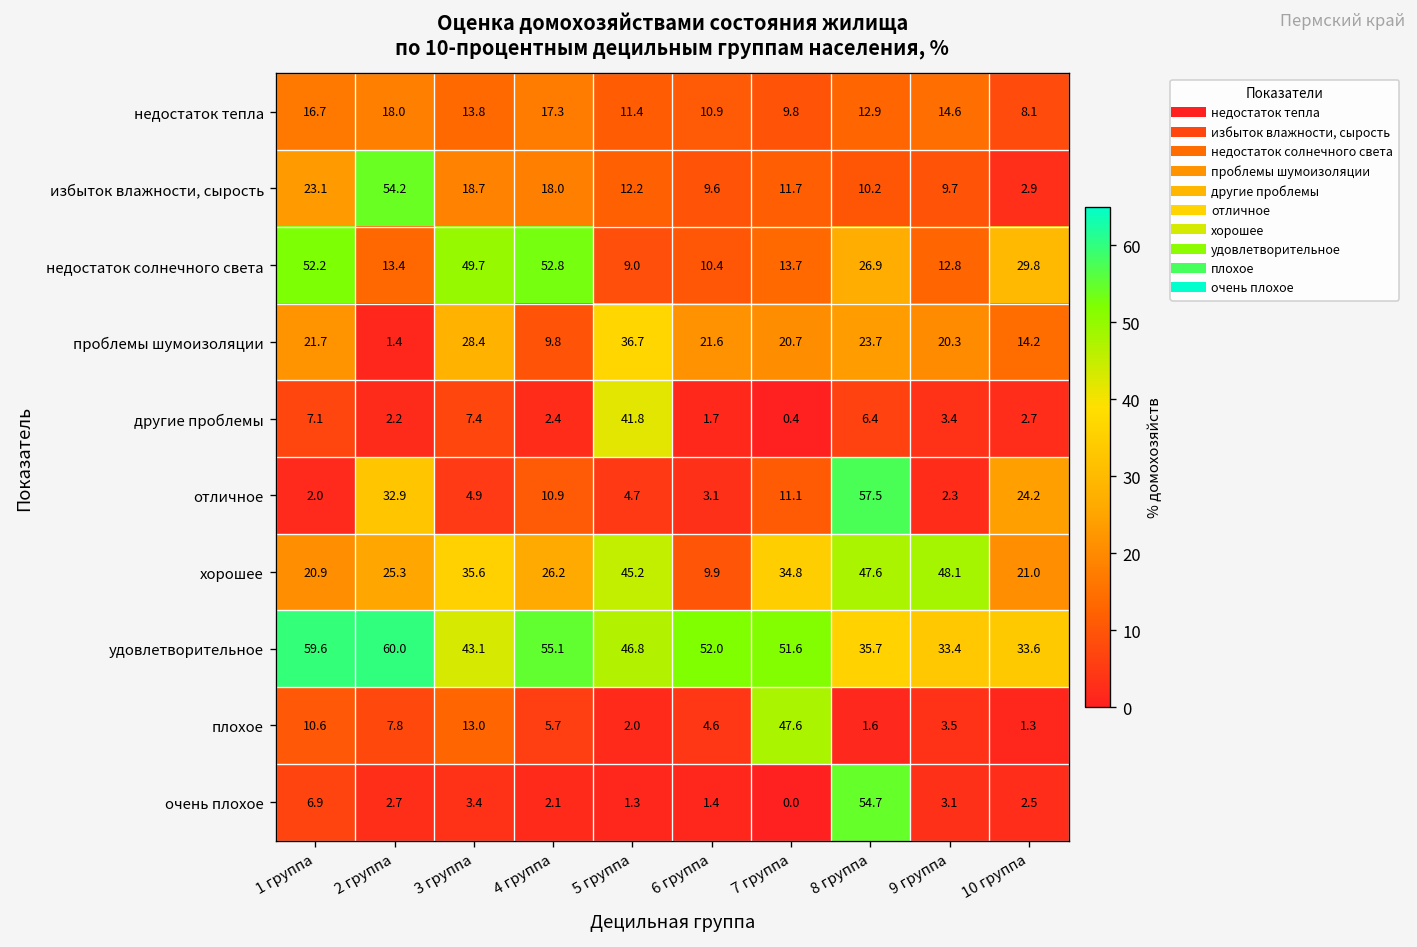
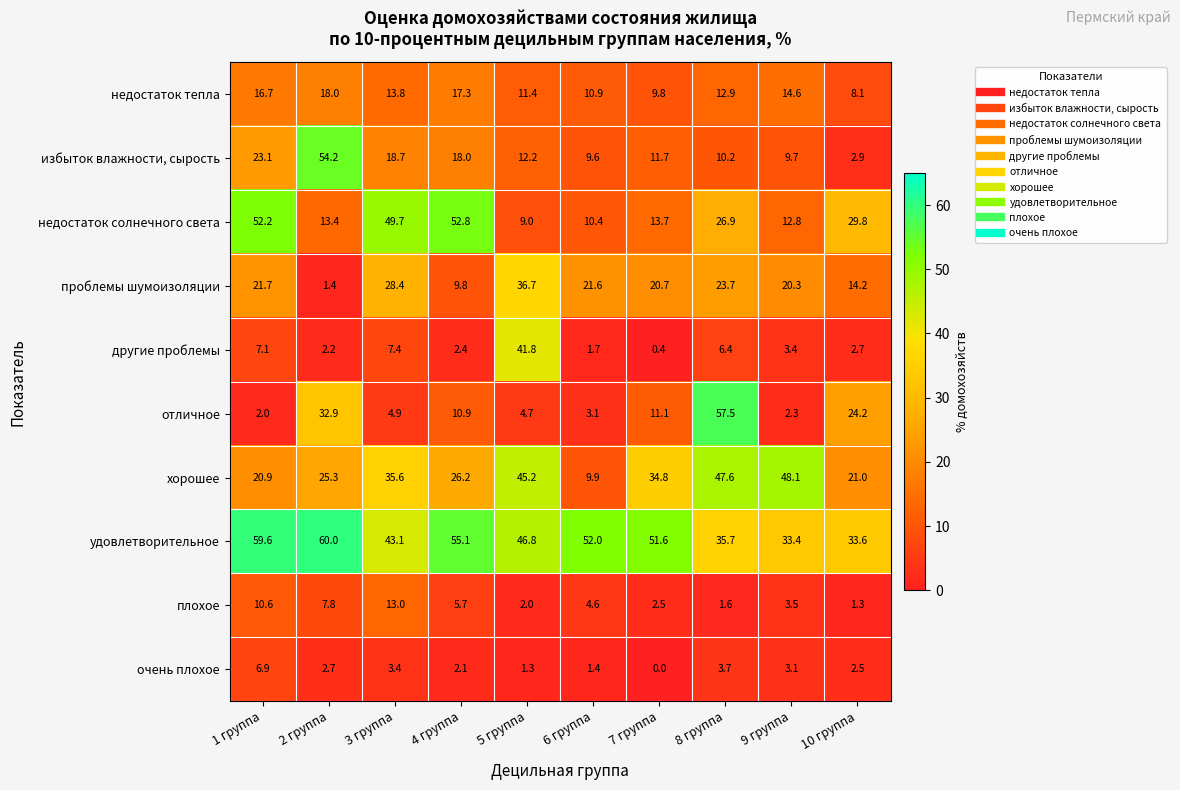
плохое, 7 группа: 47.6 -> 2.5
очень плохое, 8 группа: 54.7 -> 3.7
